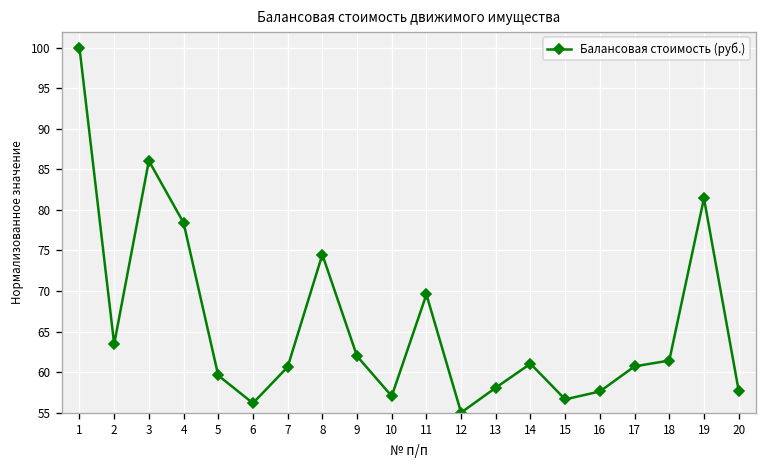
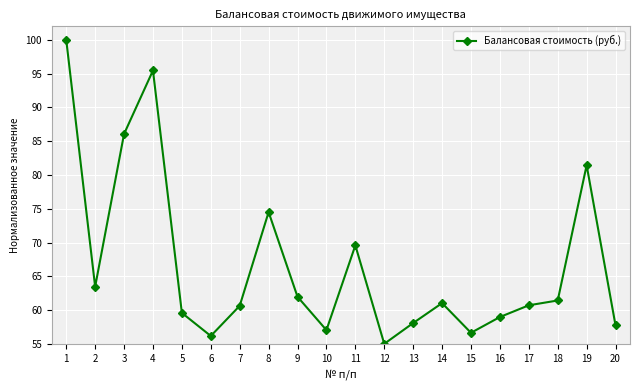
4: 78 -> 95
16: 58 -> 59
